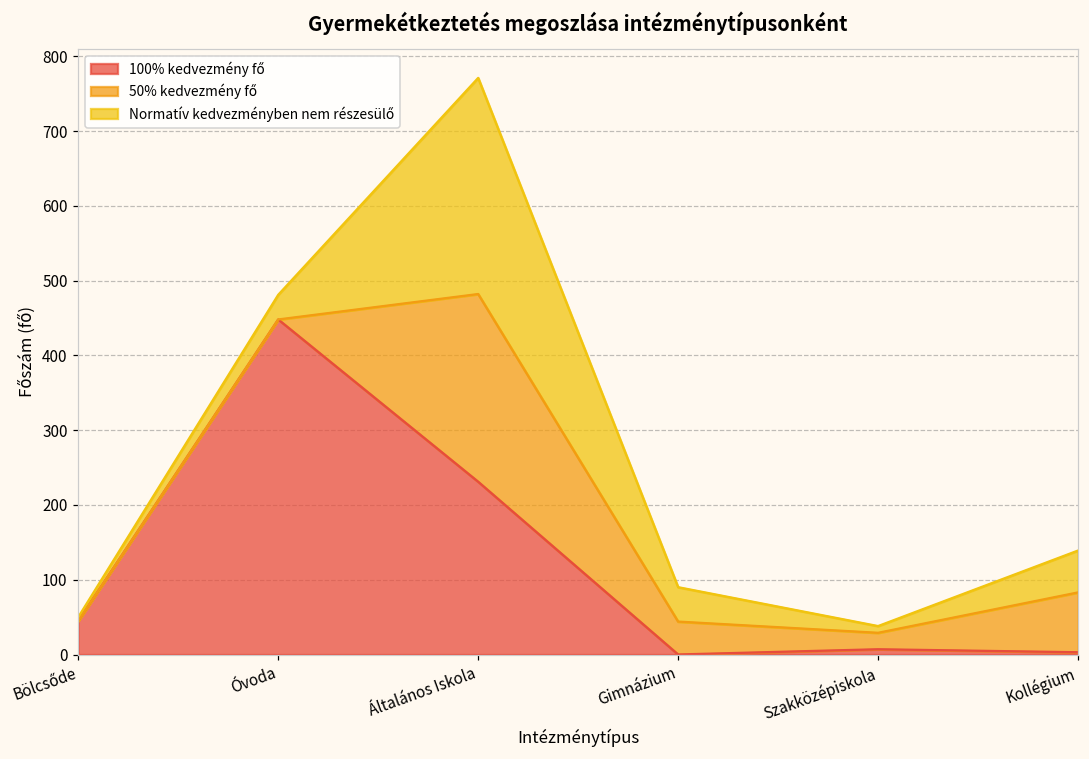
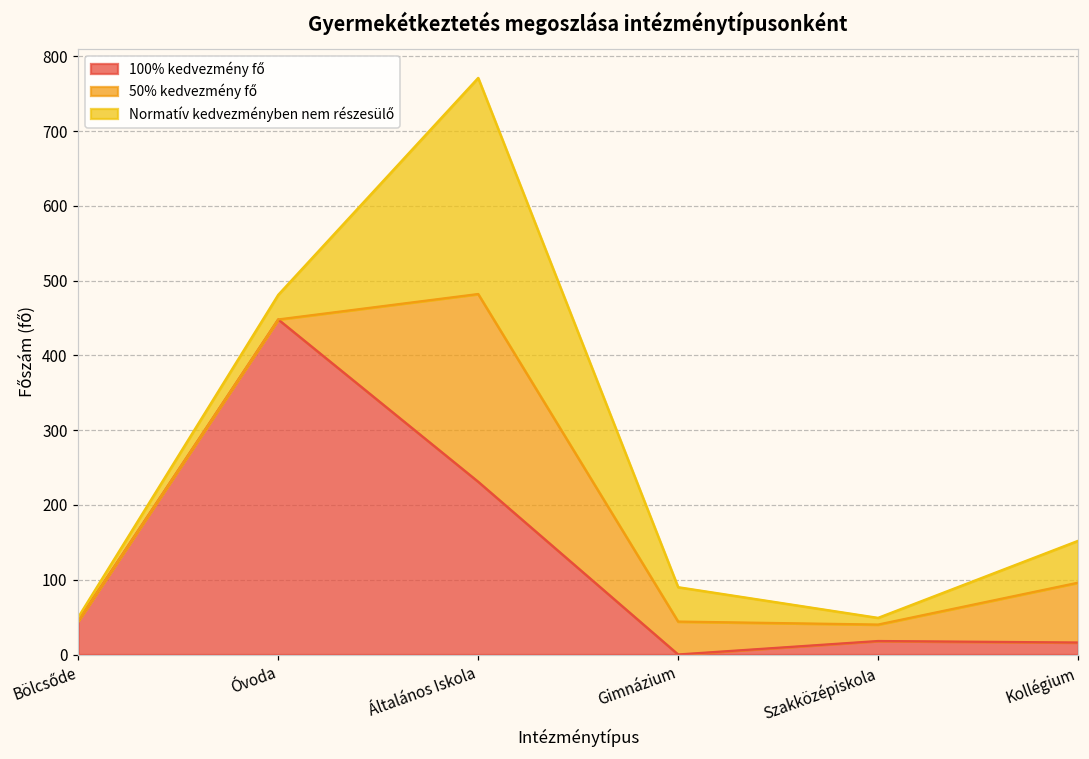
100% kedvezmény fő, Szakközépiskola: 10 -> 20
100% kedvezmény fő, Kollégium: 0 -> 20
